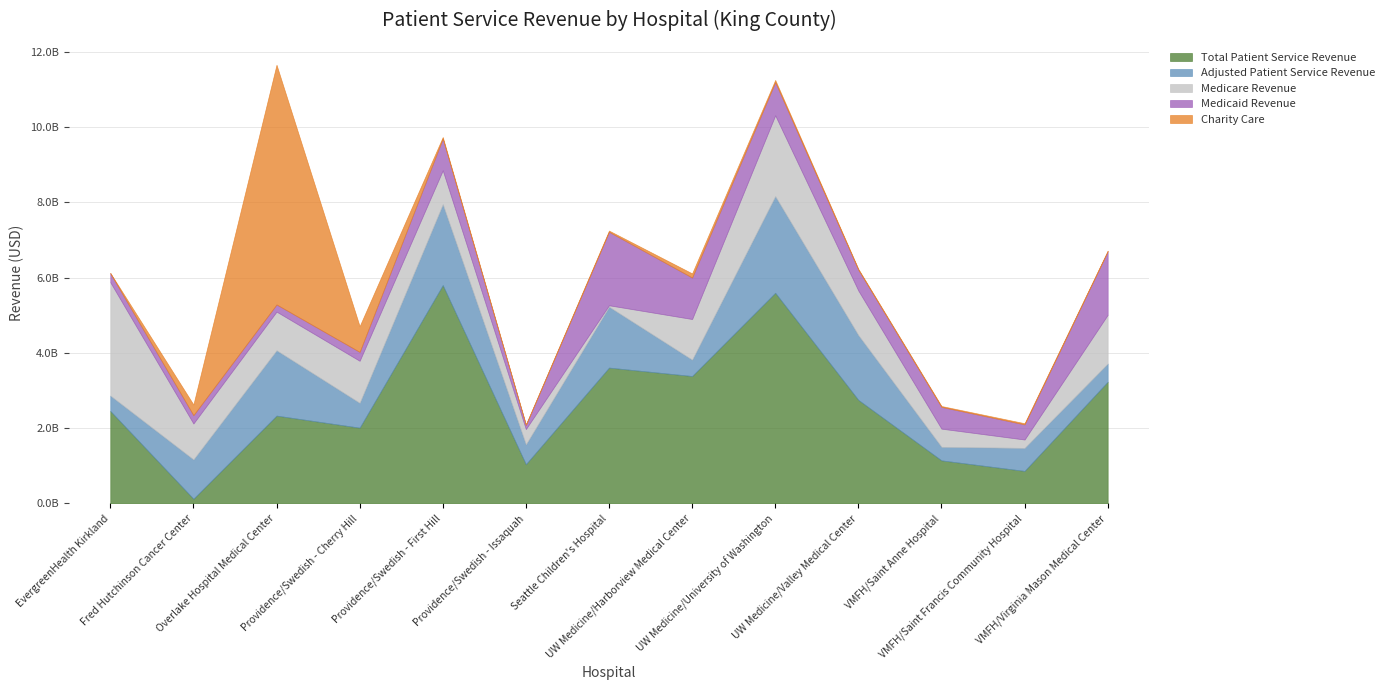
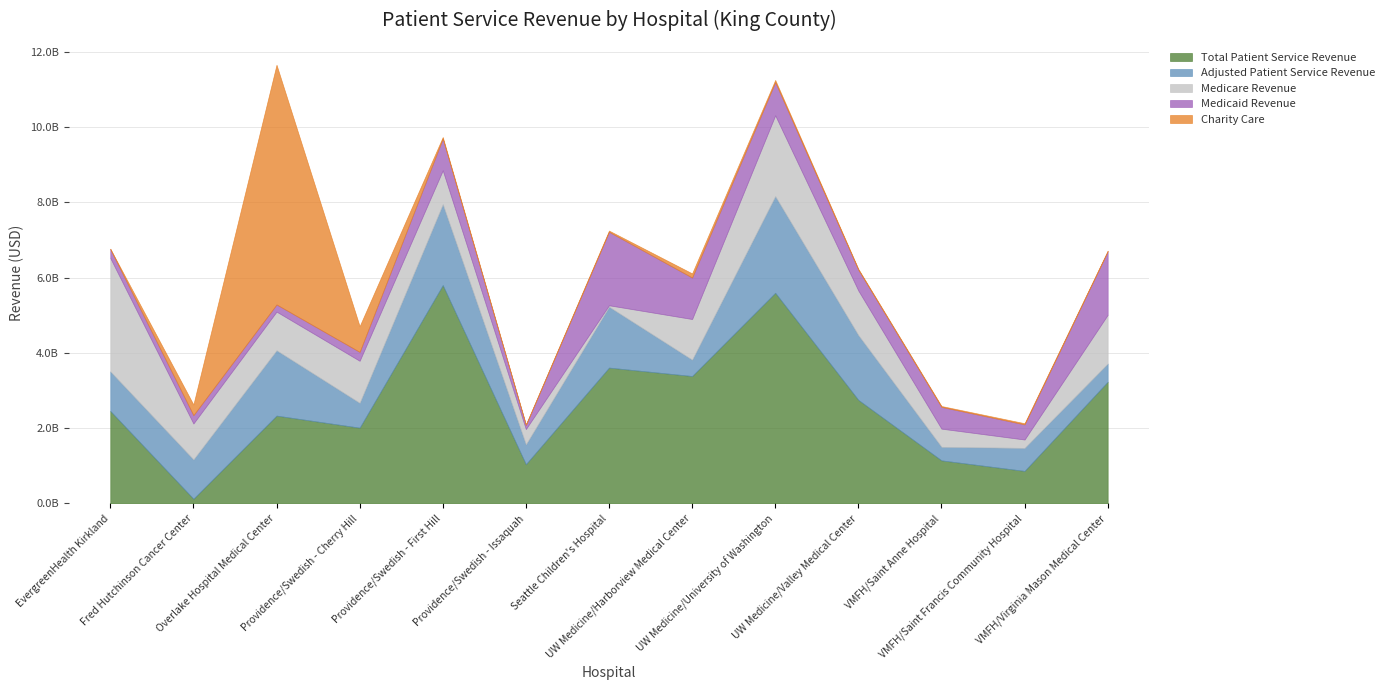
Adjusted Patient Service Revenue, EvergreenHealth Kirkland: 400000000 -> 1100000000
